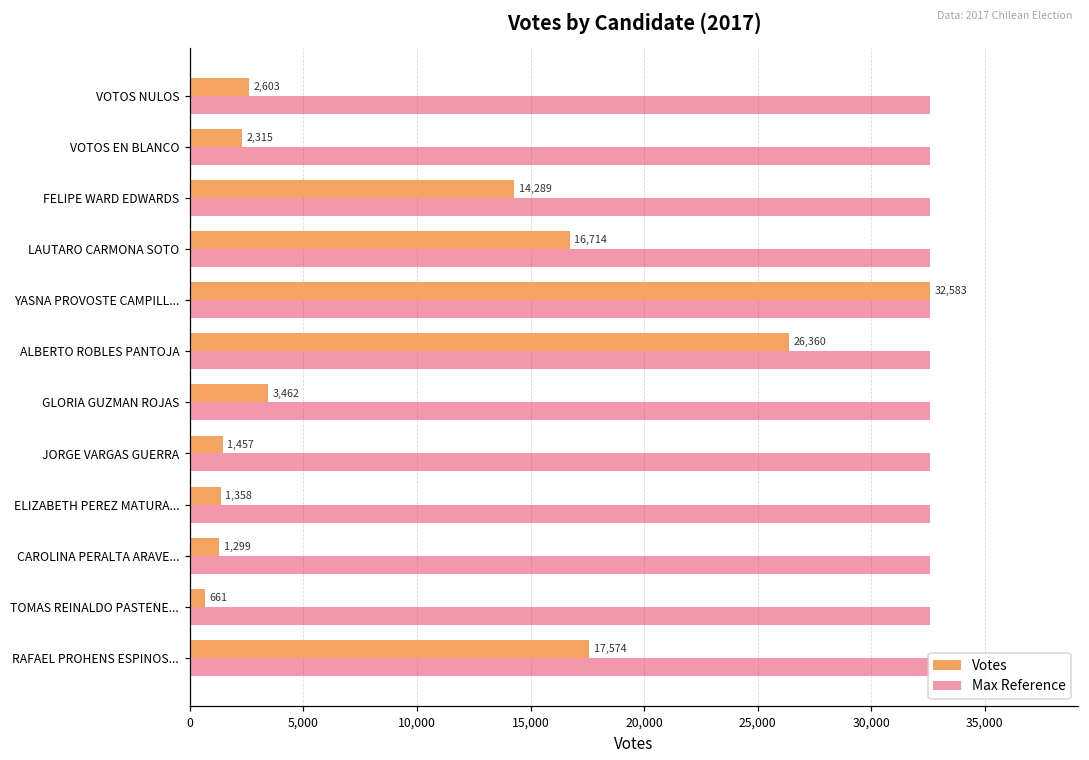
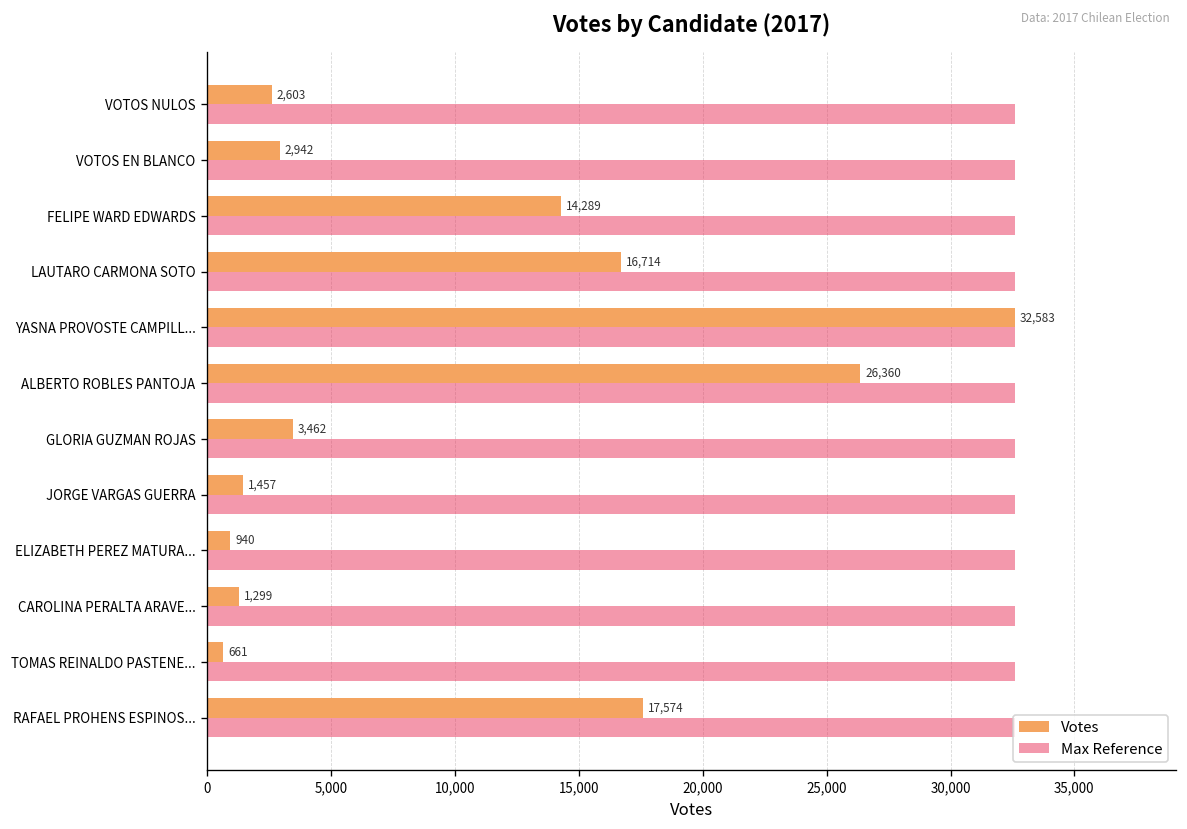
Votes, VOTOS EN BLANCO: 2,315 -> 2,942
Votes, ELIZABETH PEREZ MATURA...: 1,358 -> 940
